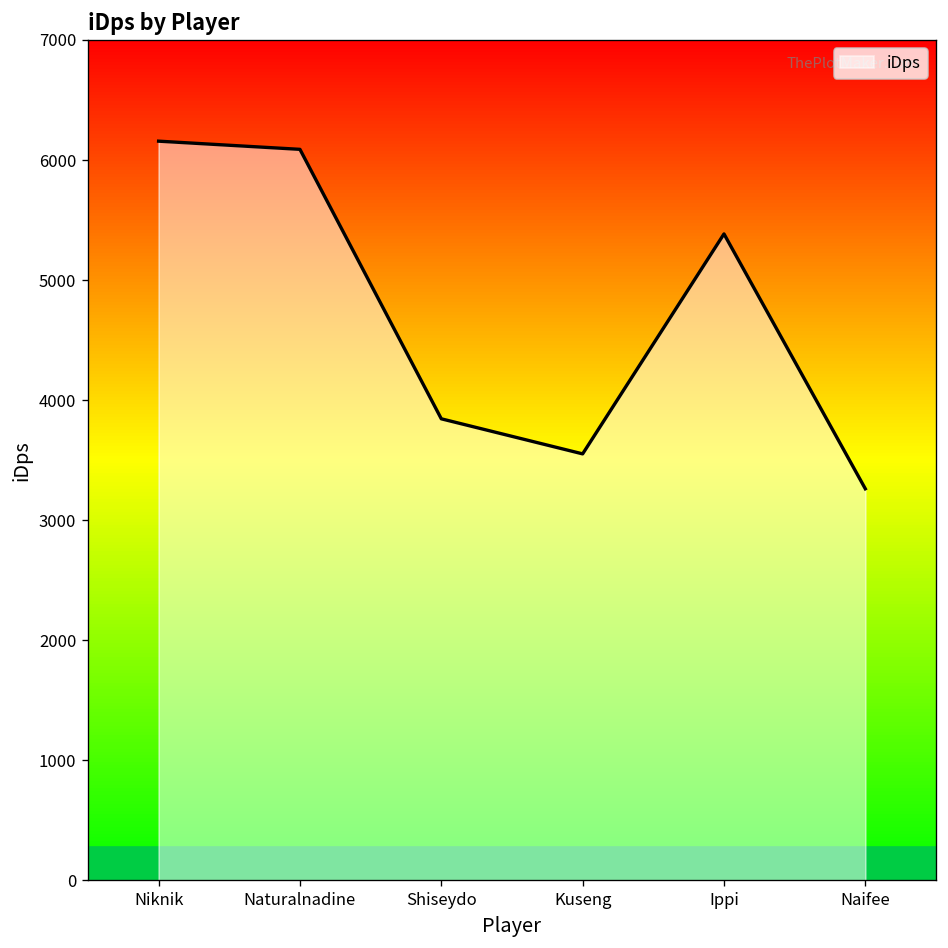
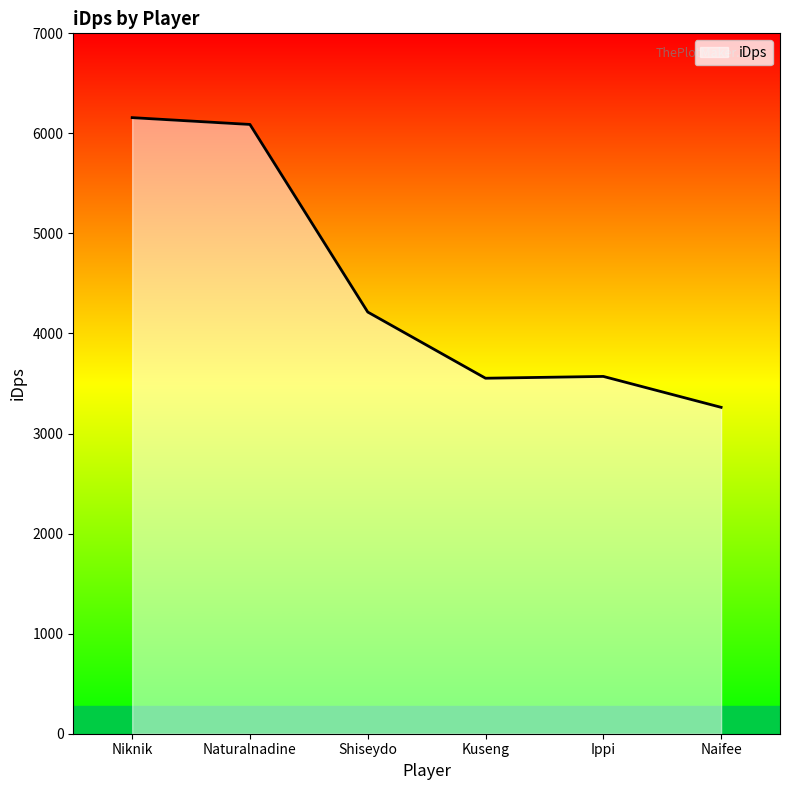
Shiseydo: 3850 -> 4210
Ippi: 5380 -> 3570
